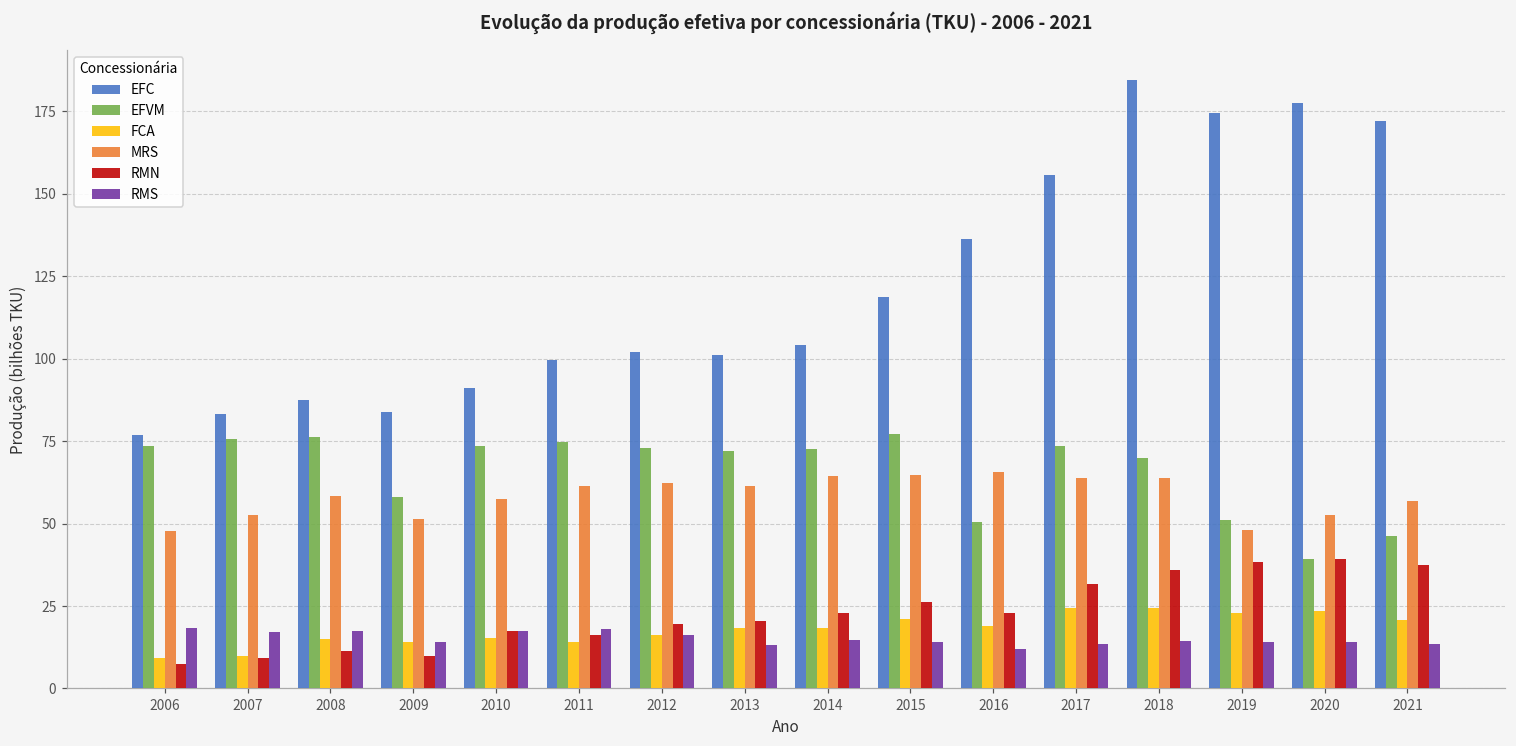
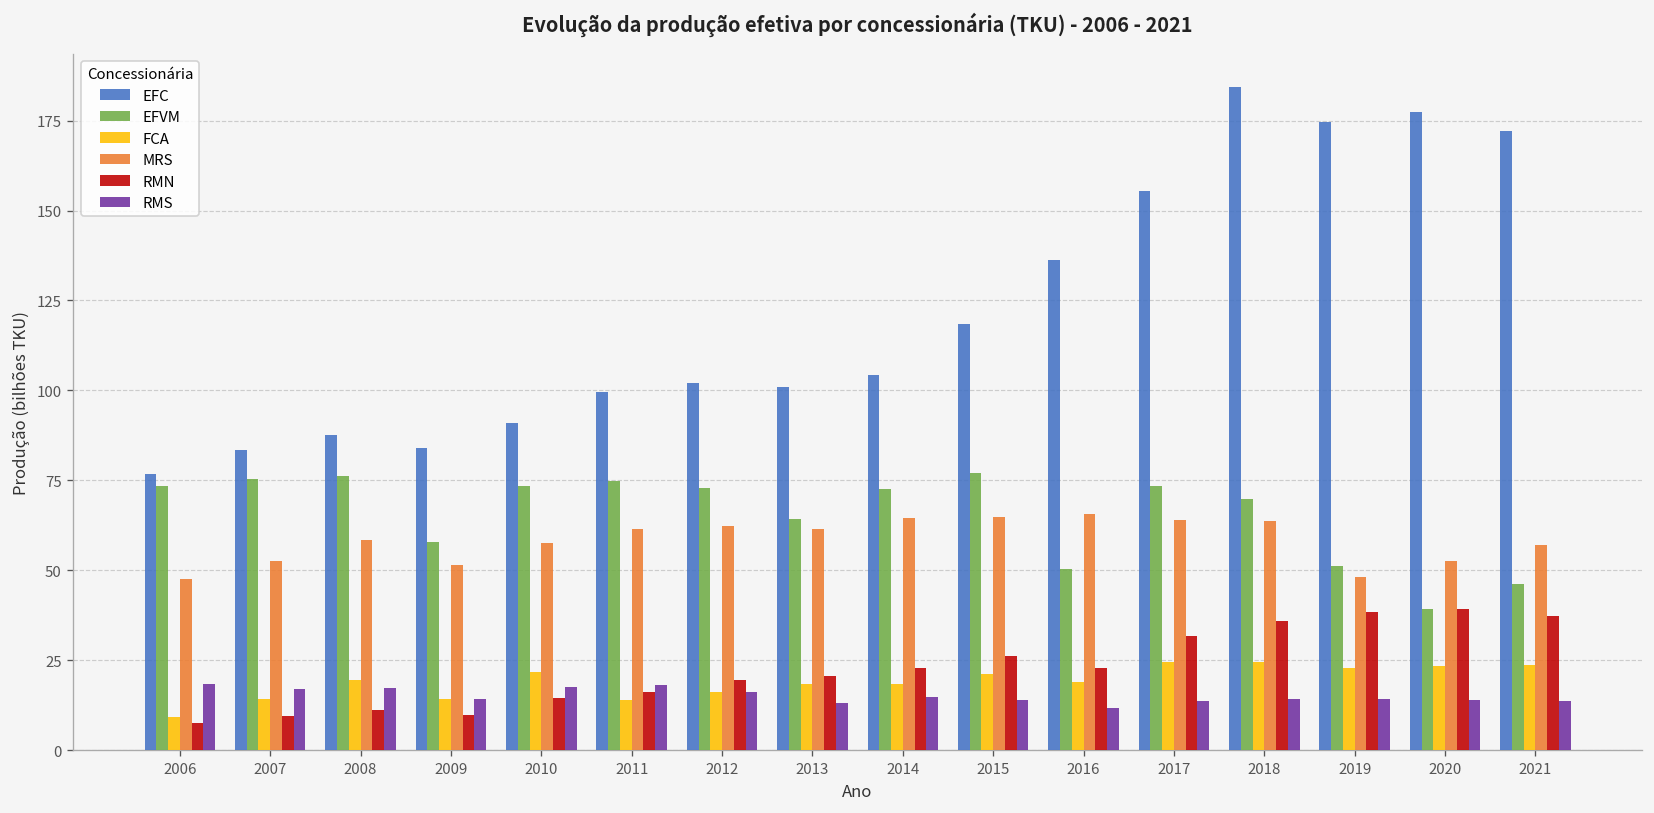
FCA, 2007: 10 -> 14
FCA, 2008: 15 -> 19
FCA, 2010: 15 -> 22
RMN, 2010: 17 -> 15
EFVM, 2013: 72 -> 64
FCA, 2021: 21 -> 24
